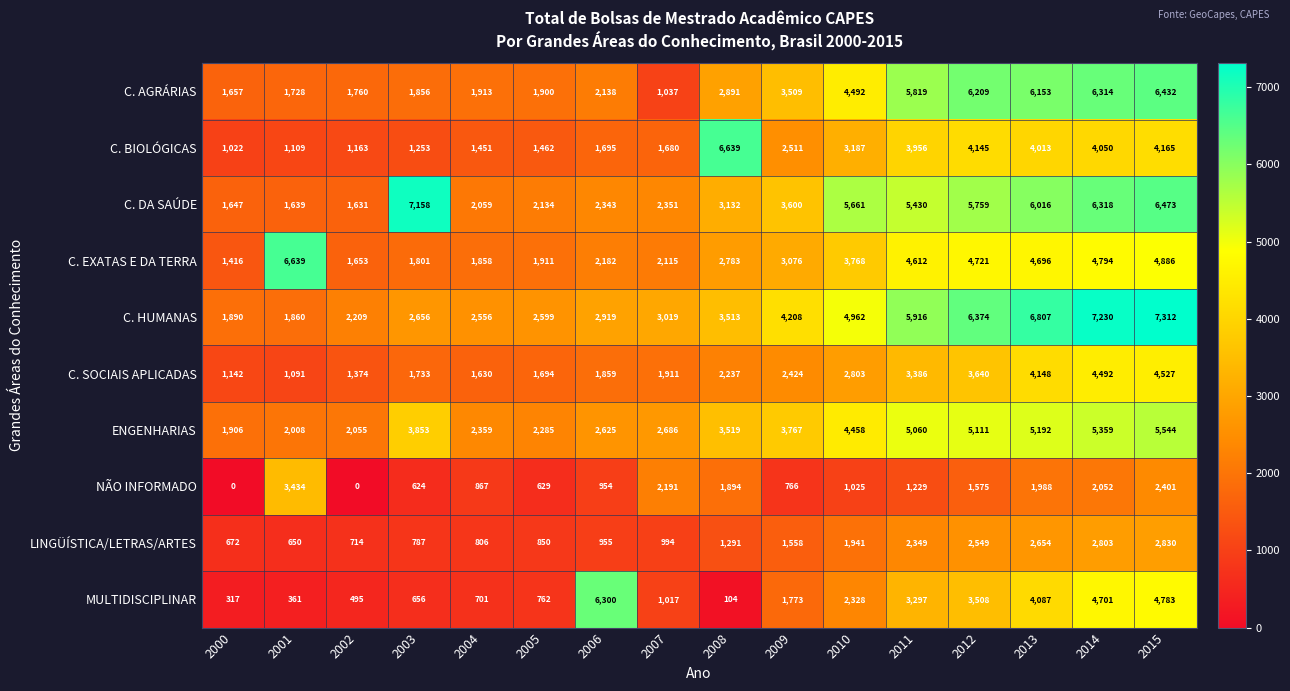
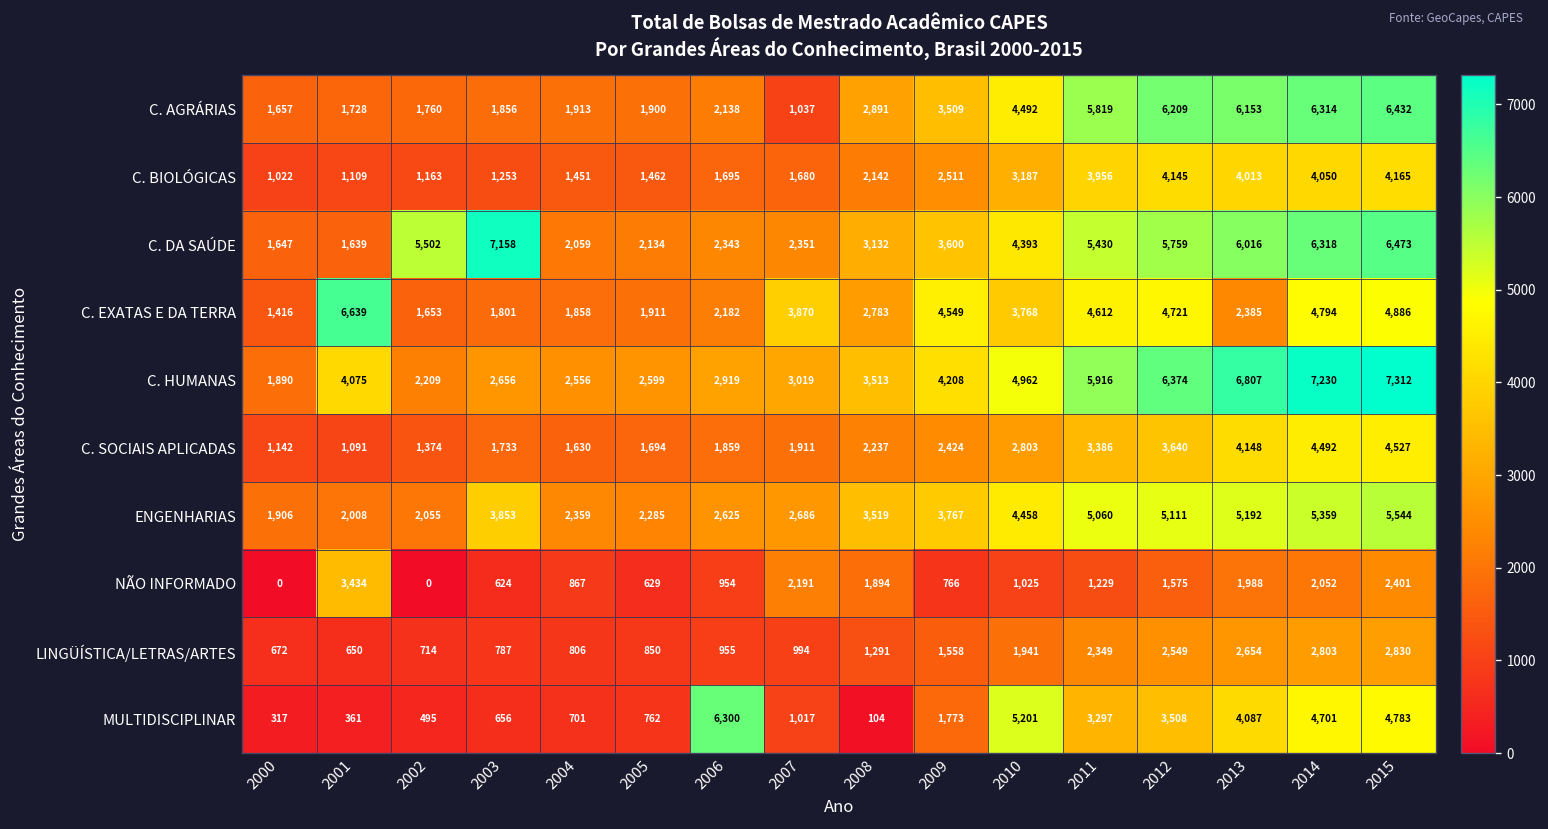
C. BIOLÓGICAS, 2008: 6,639 -> 2,142
C. DA SAÚDE, 2002: 1,631 -> 5,502
C. DA SAÚDE, 2010: 5,661 -> 4,393
C. EXATAS E DA TERRA, 2007: 2,115 -> 3,870
C. EXATAS E DA TERRA, 2009: 3,076 -> 4,549
C. EXATAS E DA TERRA, 2013: 4,696 -> 2,385
C. HUMANAS, 2001: 1,860 -> 4,075
MULTIDISCIPLINAR, 2010: 2,328 -> 5,201
